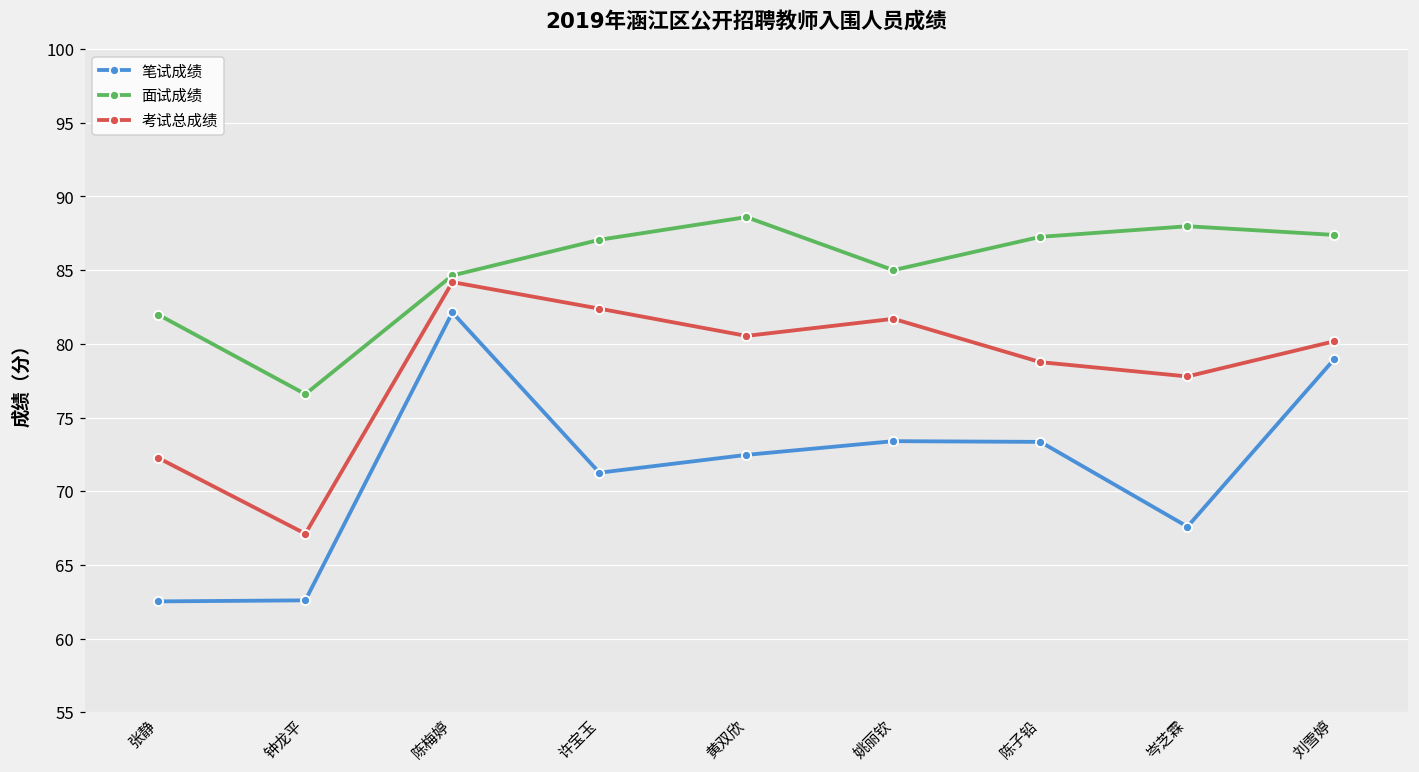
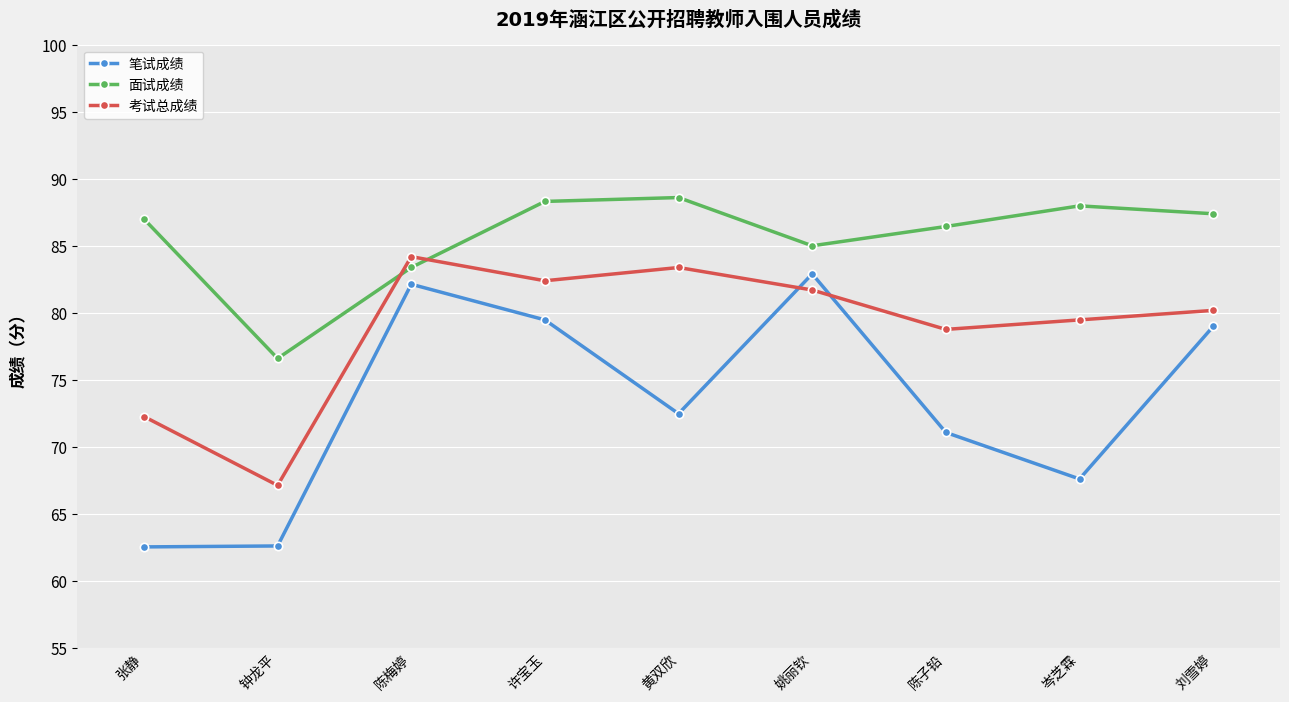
面试成绩, 张静: 82.0 -> 87.0
面试成绩, 陈梅婷: 84.6 -> 83.4
笔试成绩, 许宝玉: 71.3 -> 79.5
面试成绩, 许宝玉: 87.1 -> 88.3
考试总成绩, 黄双欣: 80.5 -> 83.4
笔试成绩, 姚丽钦: 73.4 -> 82.9
笔试成绩, 陈子铅: 73.4 -> 71.1
面试成绩, 陈子铅: 87.3 -> 86.4
考试总成绩, 岑芝霖: 77.8 -> 79.5
